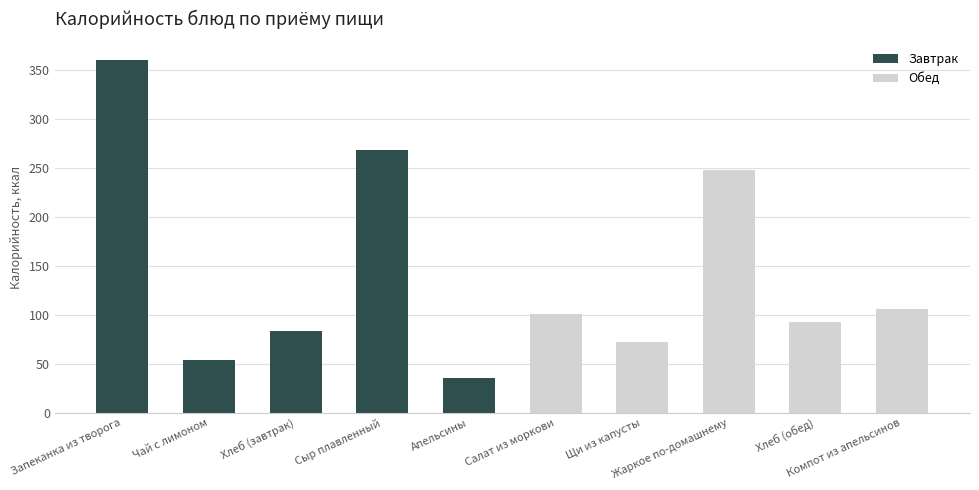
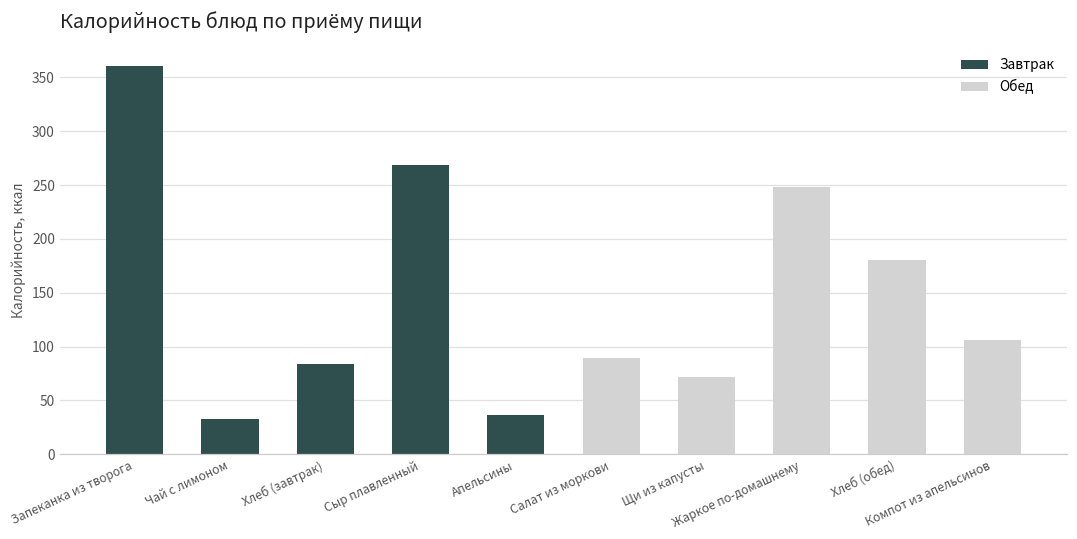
Чай с лимоном: 50 -> 30
Салат из моркови: 100 -> 90
Хлеб (обед): 90 -> 180
